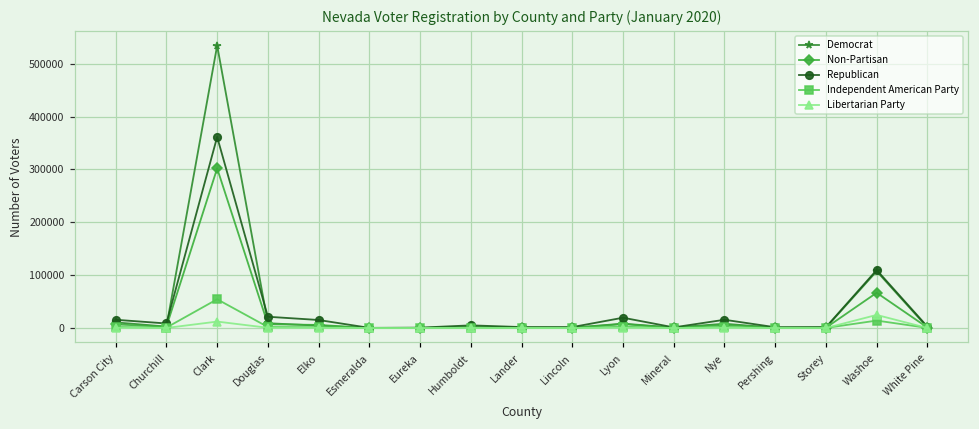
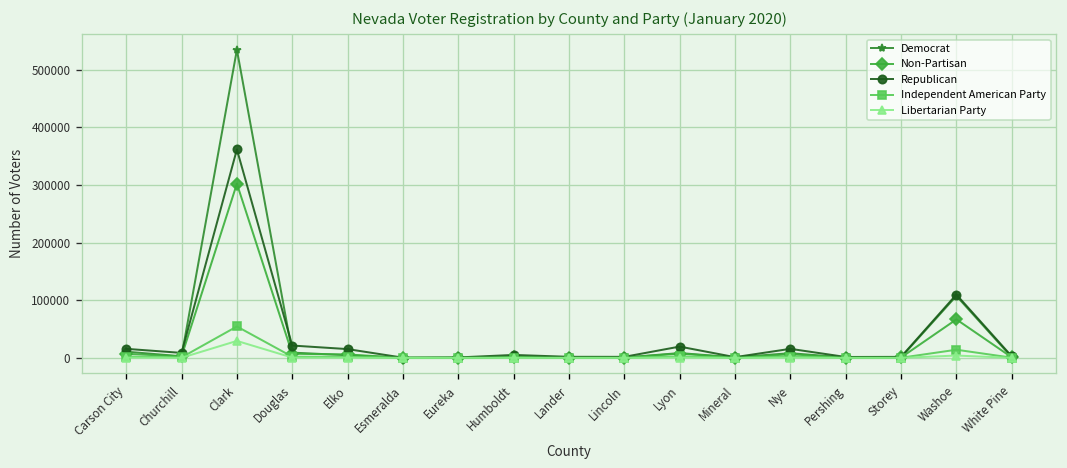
Libertarian Party, Clark: 10000 -> 30000
Libertarian Party, Washoe: 20000 -> 0
